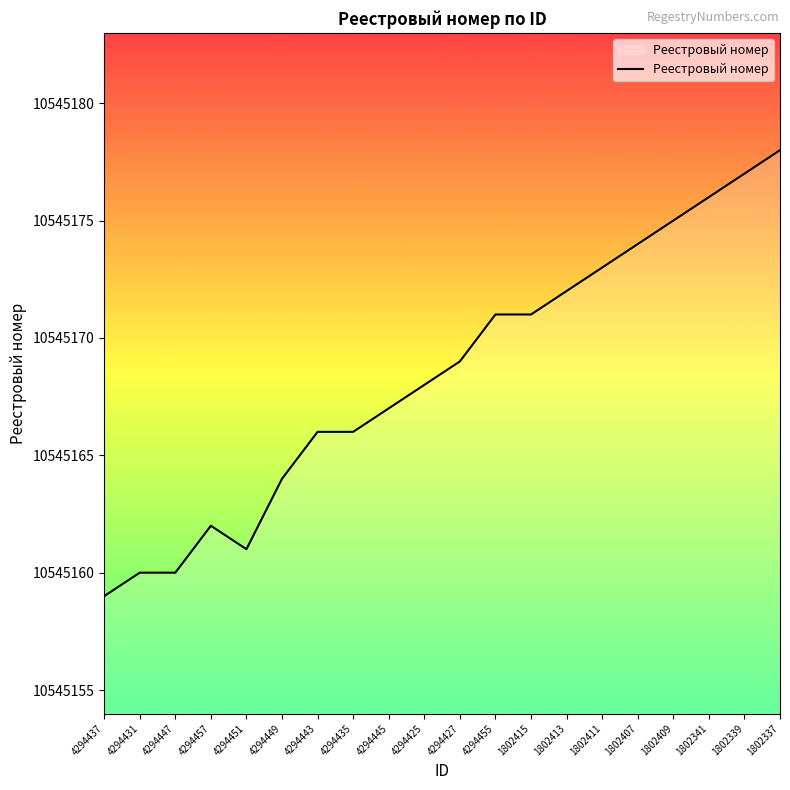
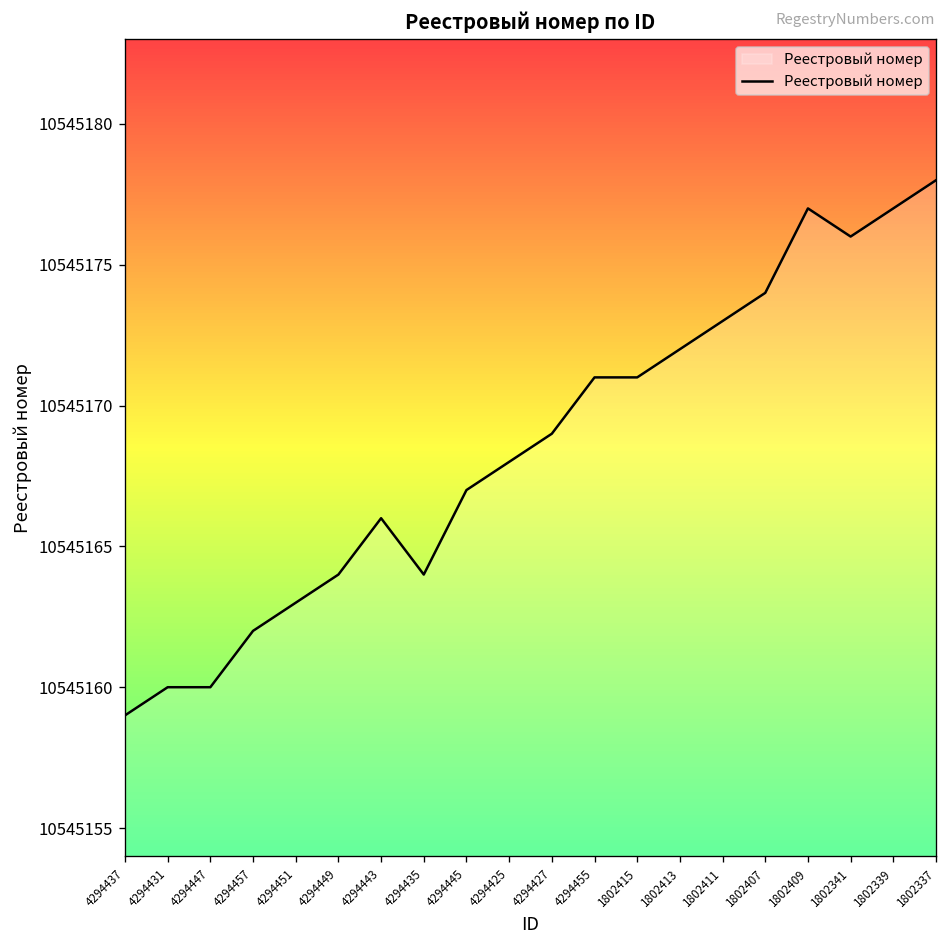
4294451: 10545161 -> 10545163
4294435: 10545166 -> 10545164
1802409: 10545175 -> 10545177
